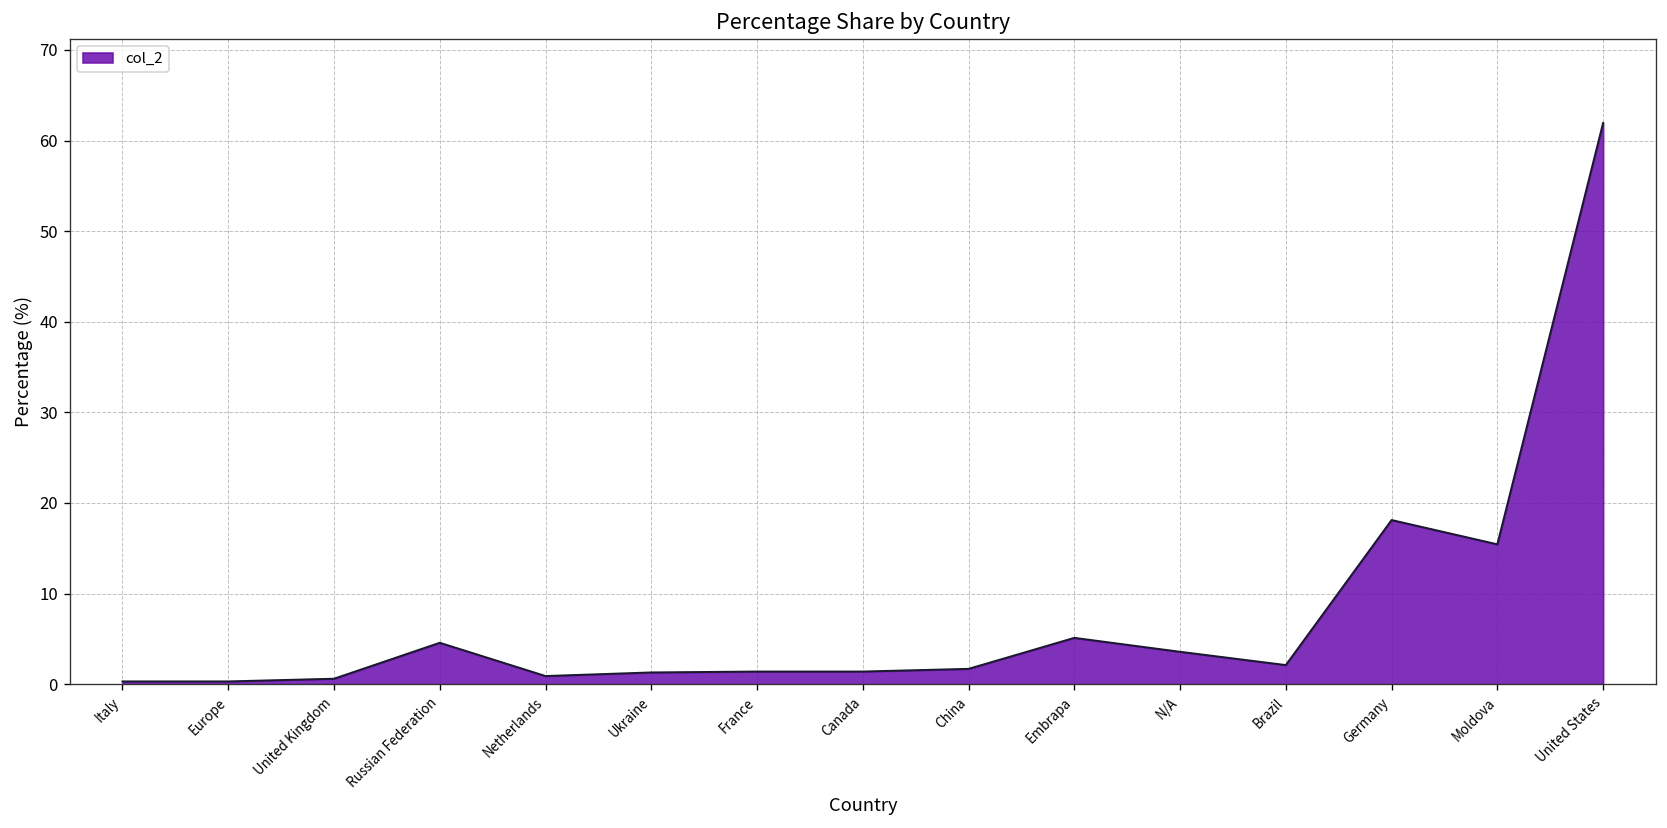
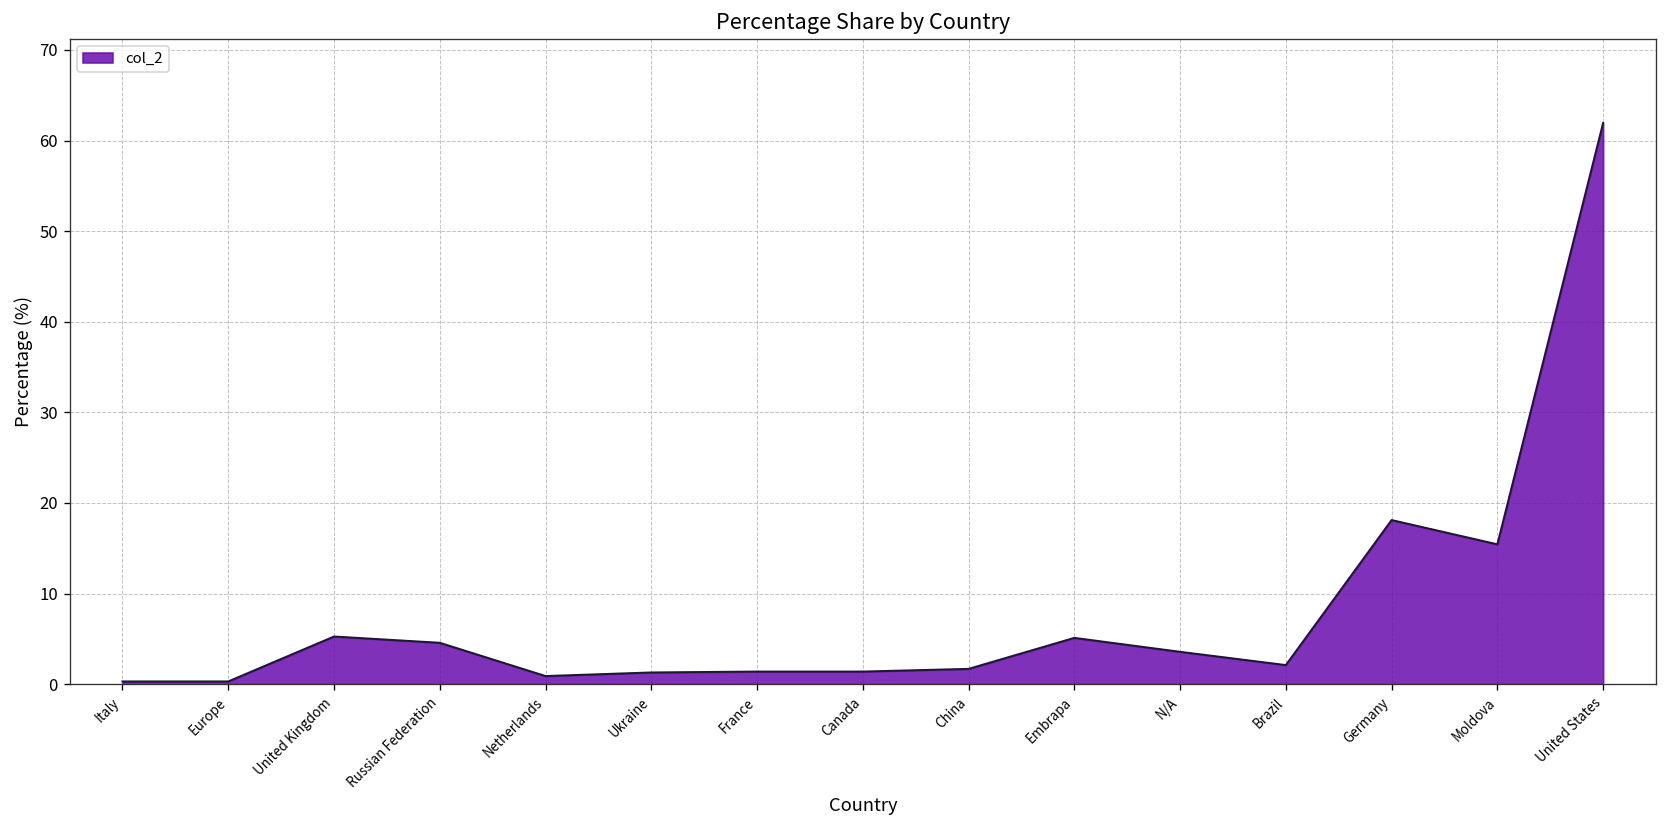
United Kingdom: 1 -> 5
